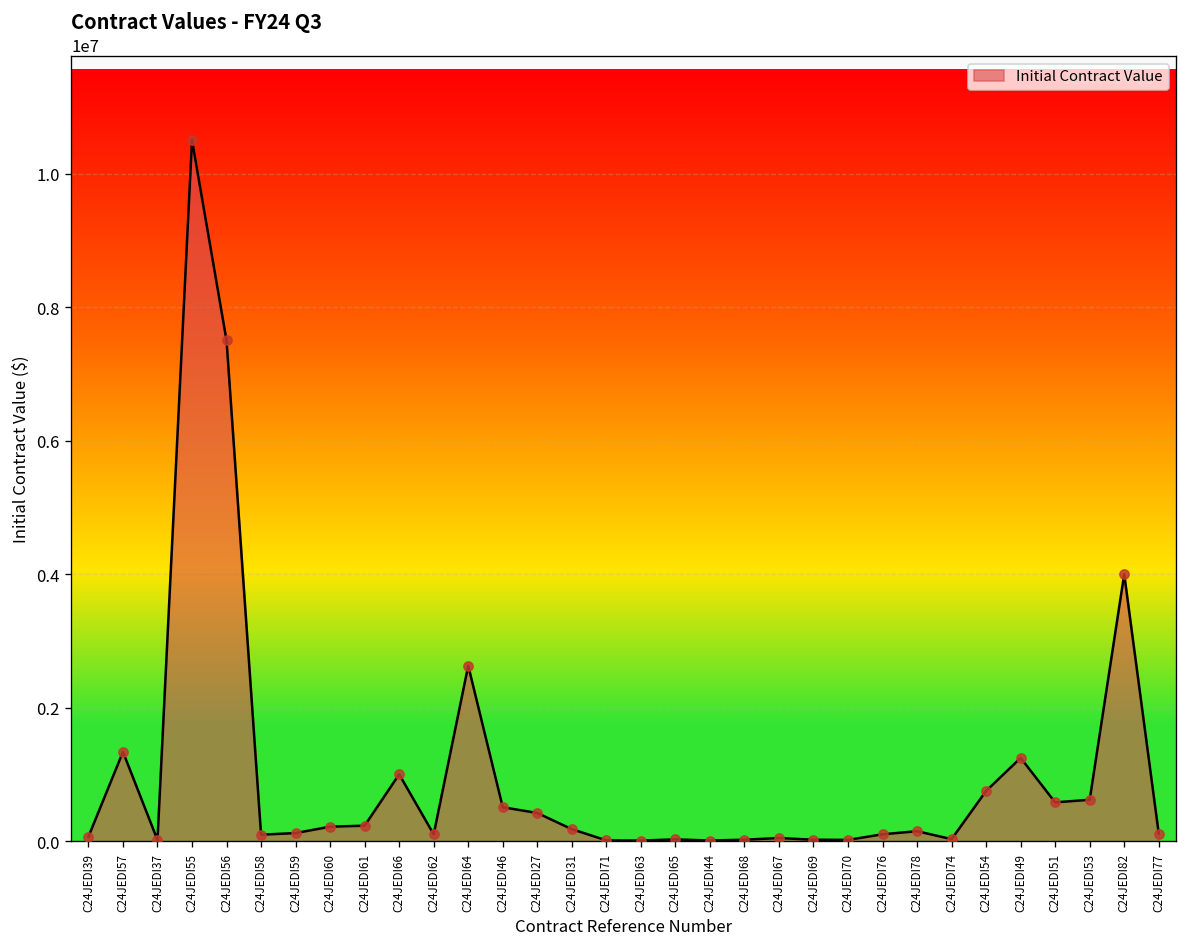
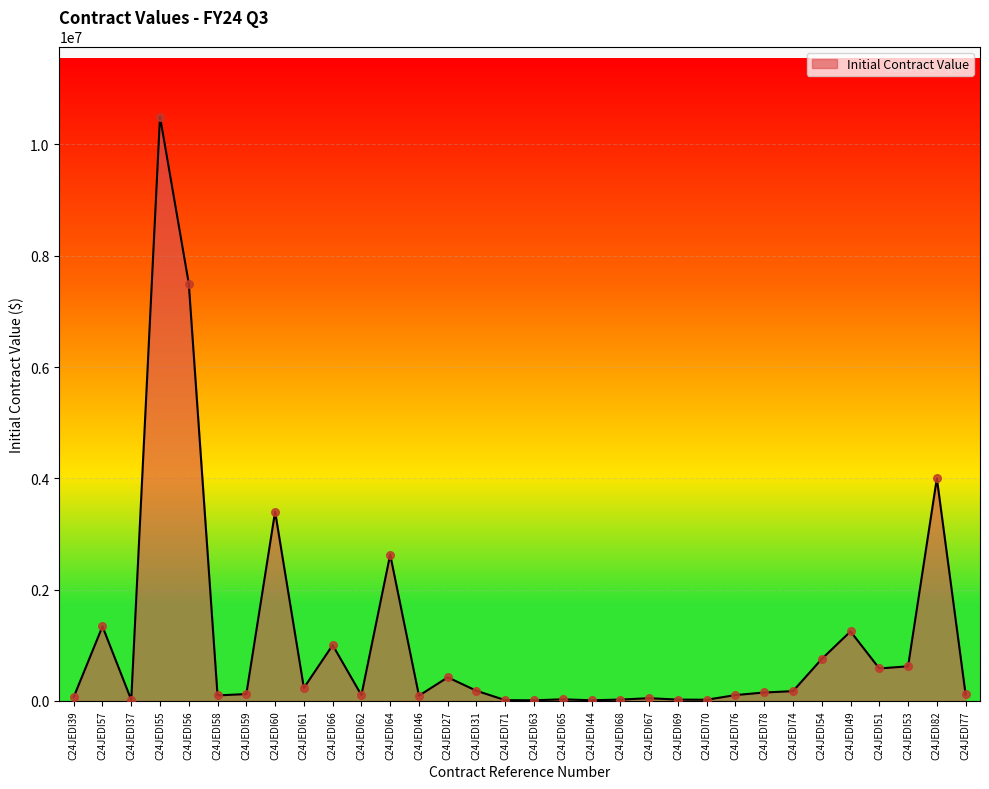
C24JEDI60: 200000 -> 3400000
C24JEDI46: 500000 -> 100000
C24JEDI74: 0 -> 200000
